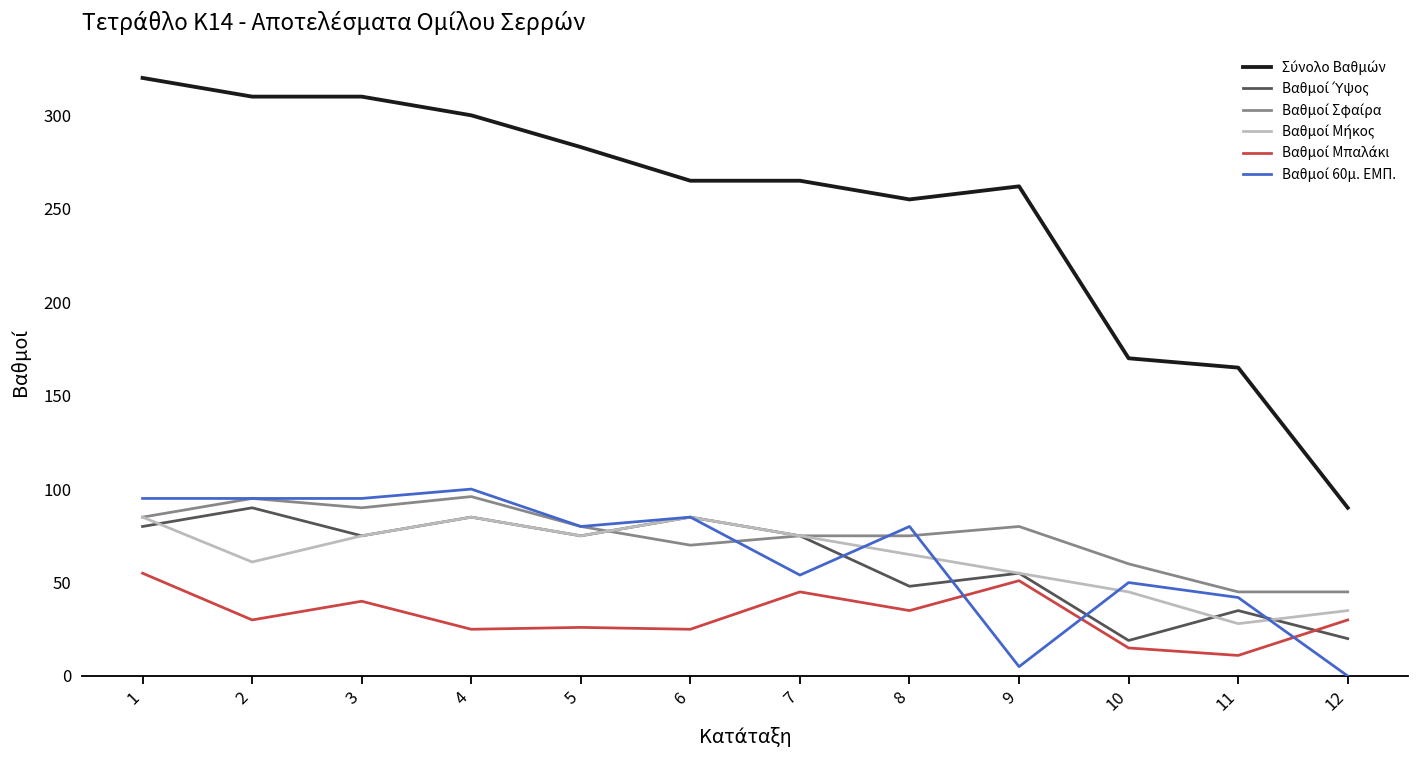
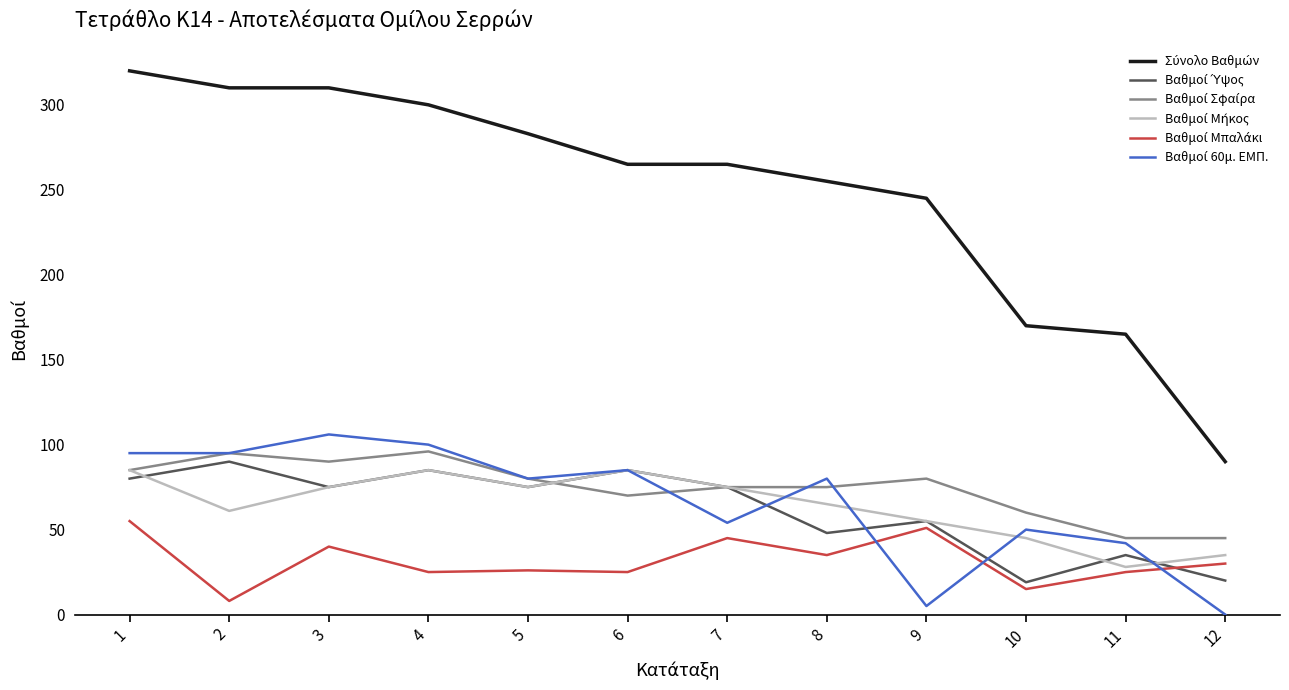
Βαθμοί Μπαλάκι, 2: 30 -> 8
Βαθμοί 60μ. ΕΜΠ., 3: 95 -> 106
Σύνολο Βαθμών, 9: 262 -> 245
Βαθμοί Μπαλάκι, 11: 11 -> 25
